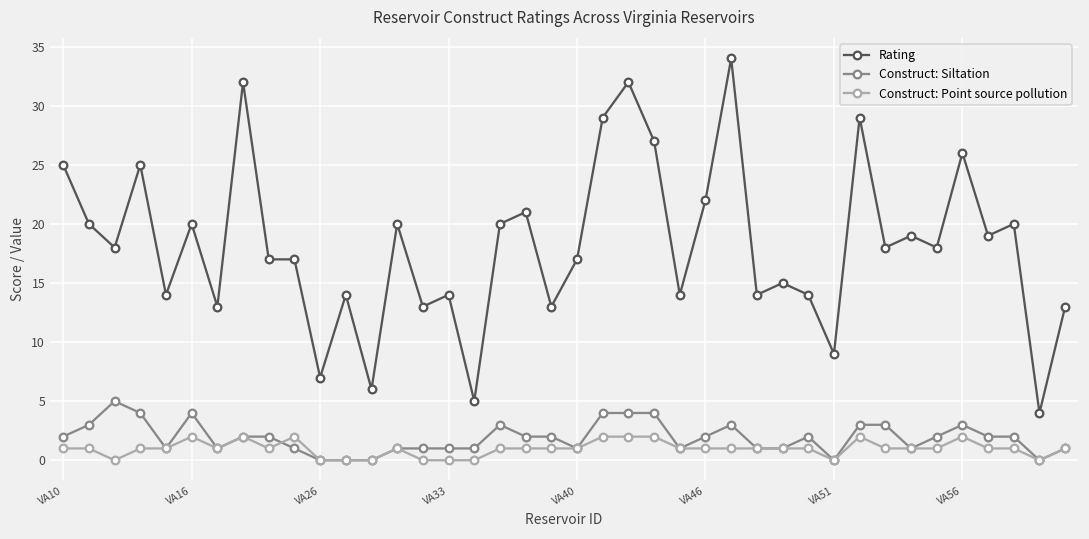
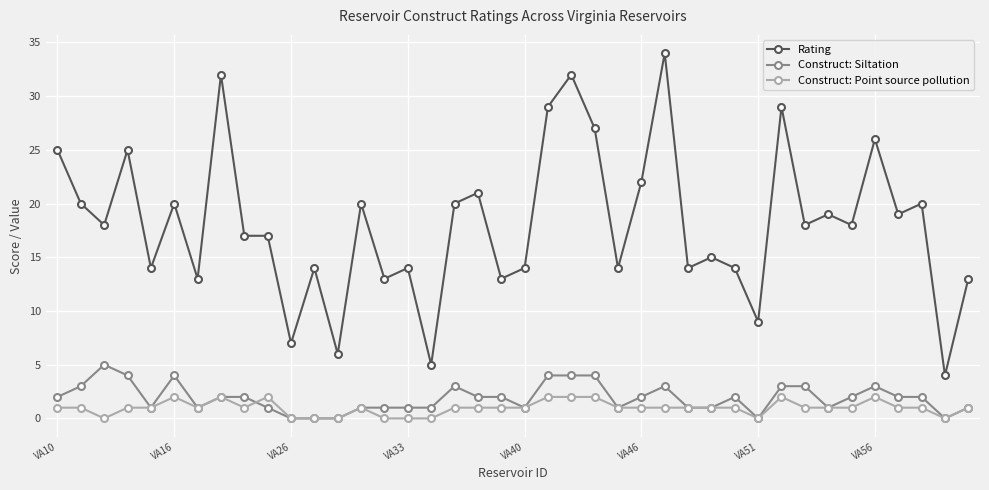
Rating, VA40: 17 -> 14
